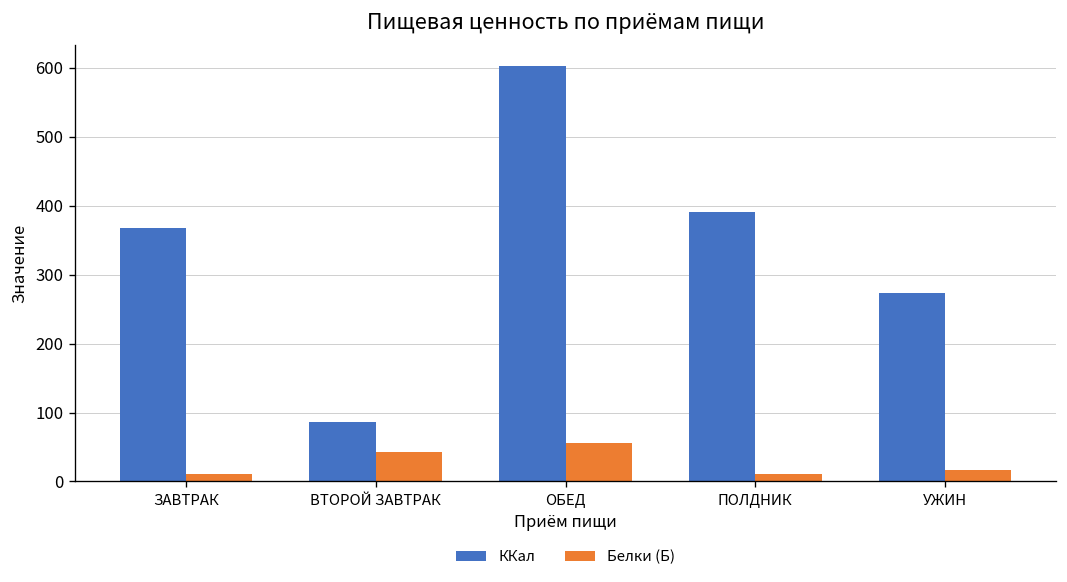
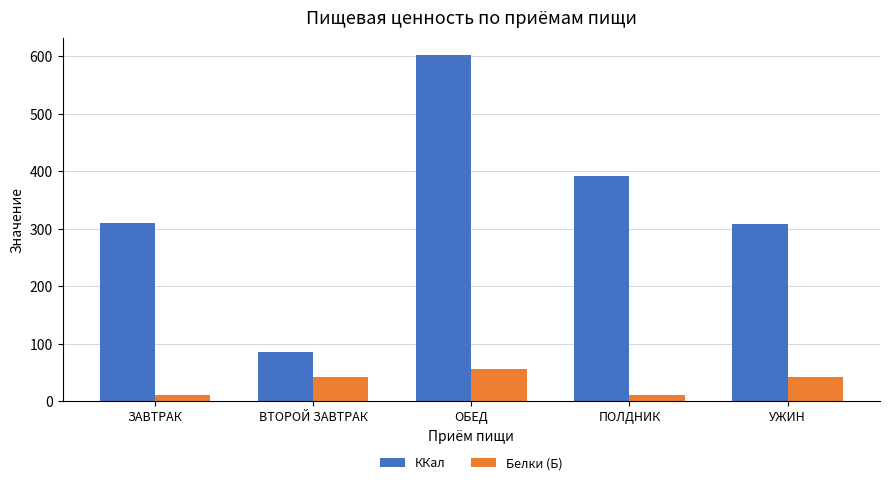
ККал, ЗАВТРАК: 370 -> 310
ККал, УЖИН: 270 -> 310
Белки (Б), УЖИН: 20 -> 40
